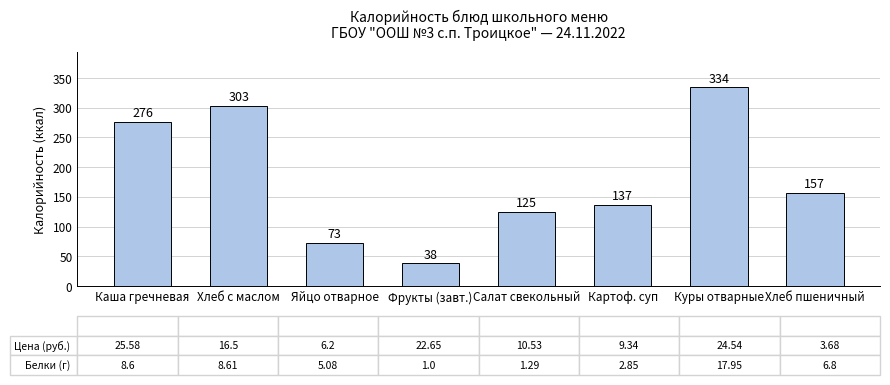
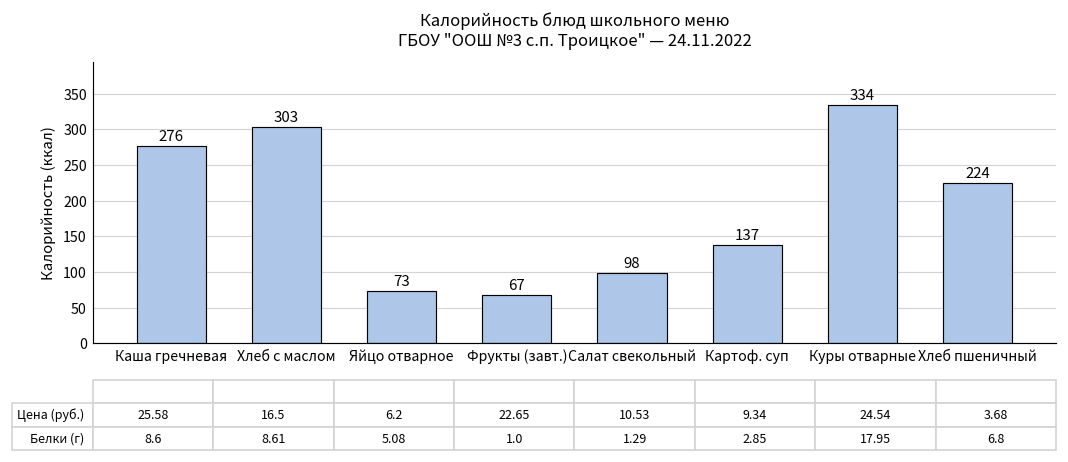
Фрукты (завт.): 38 -> 67
Салат свекольный: 125 -> 98
Хлеб пшеничный: 157 -> 224
